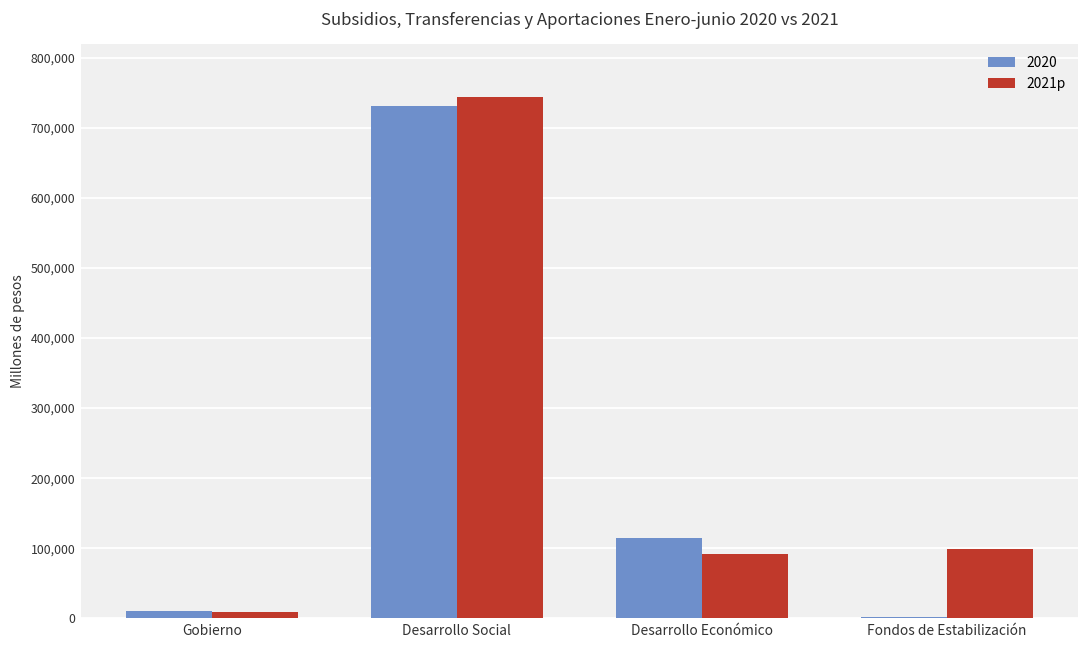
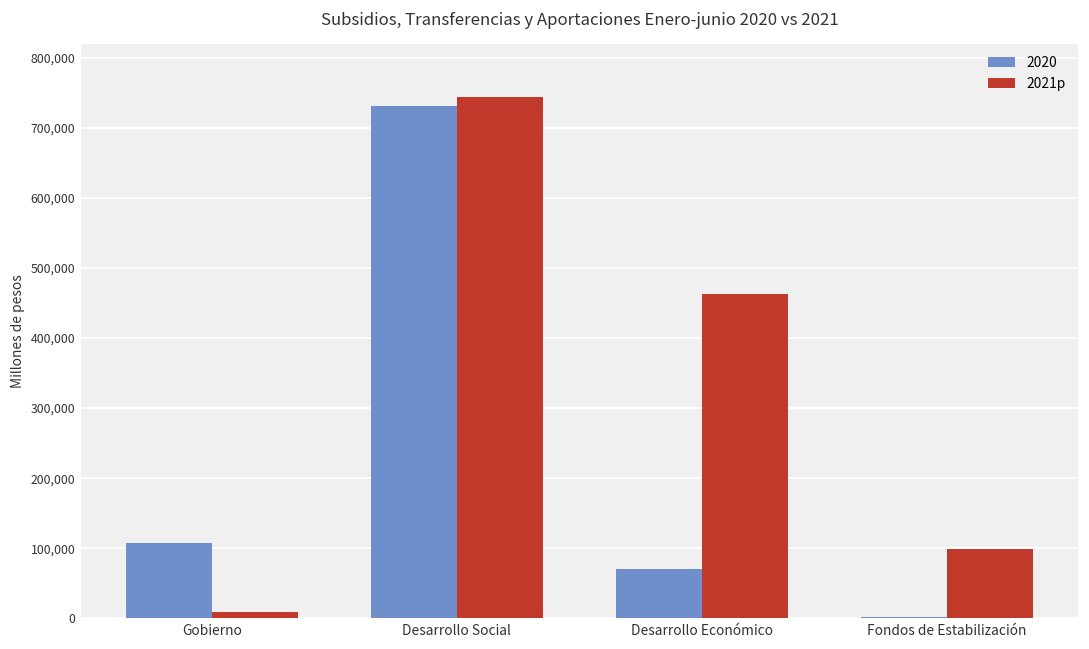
2020, Gobierno: 10,000 -> 110,000
2020, Desarrollo Económico: 110,000 -> 70,000
2021p, Desarrollo Económico: 90,000 -> 460,000
